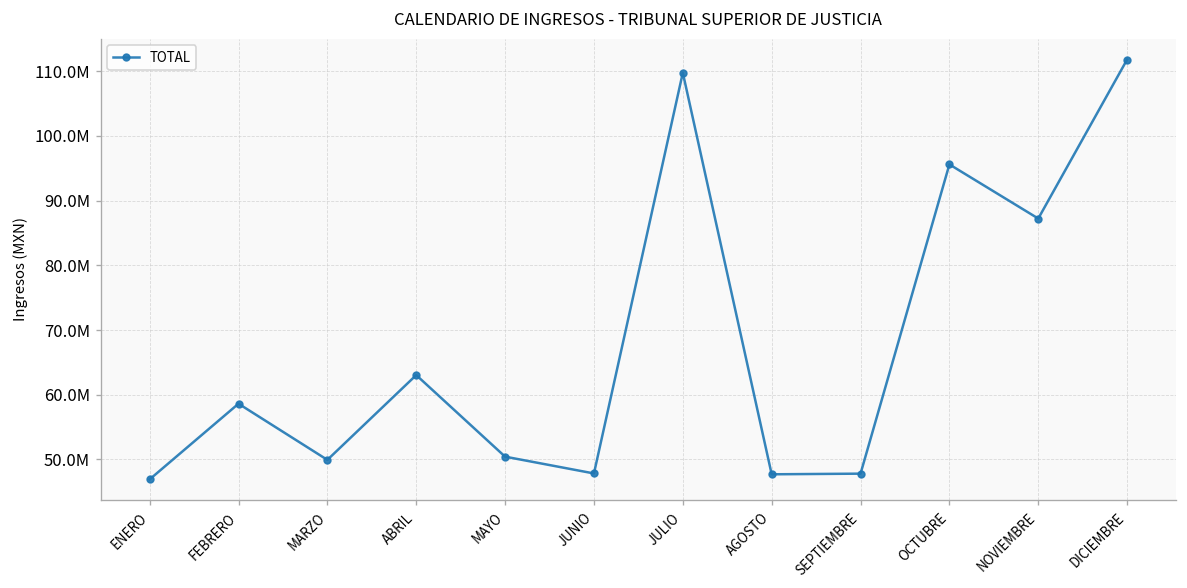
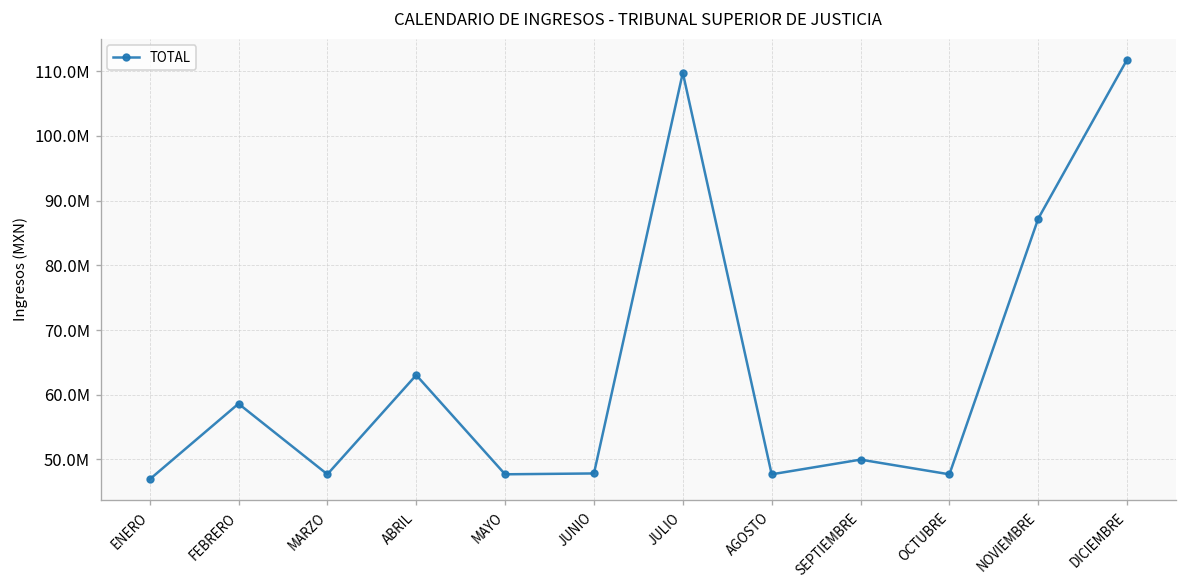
MARZO: 50000000 -> 48000000
MAYO: 50000000 -> 48000000
SEPTIEMBRE: 48000000 -> 50000000
OCTUBRE: 96000000 -> 48000000
